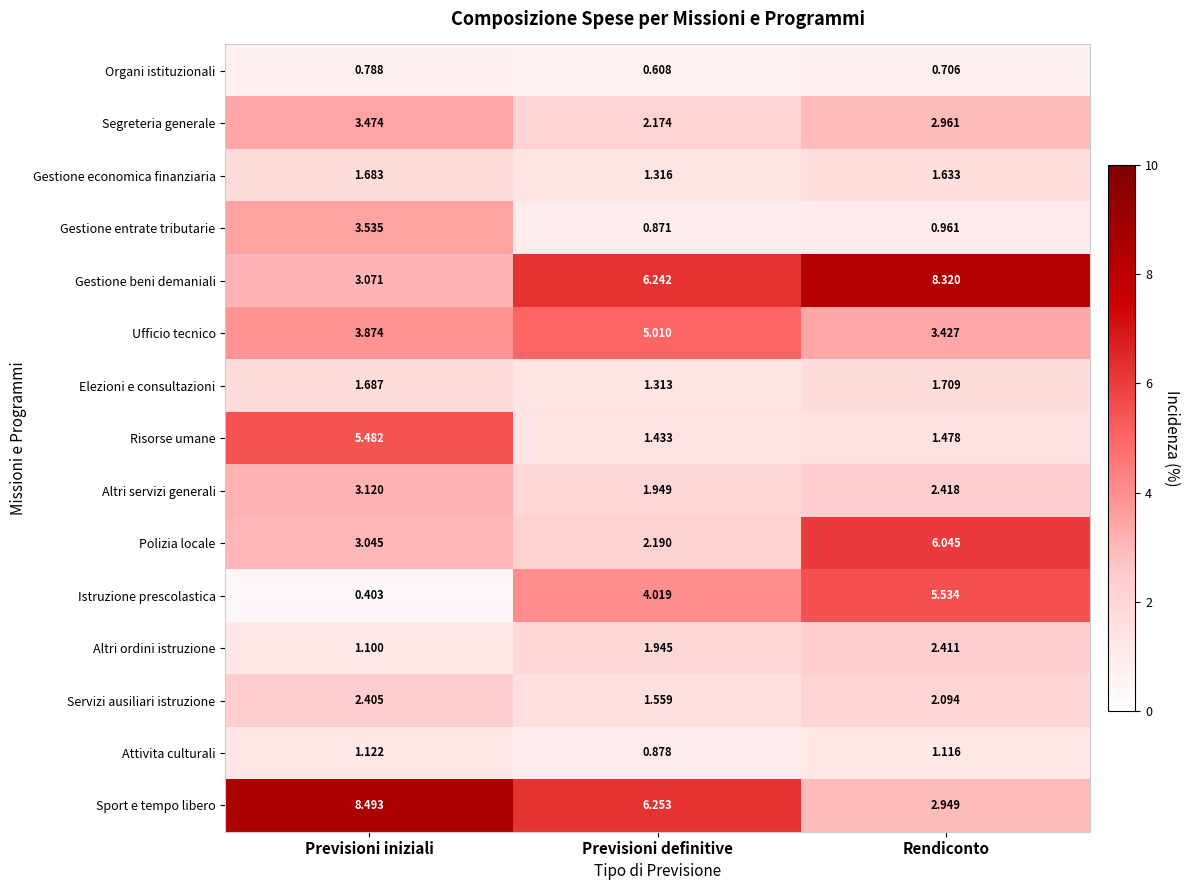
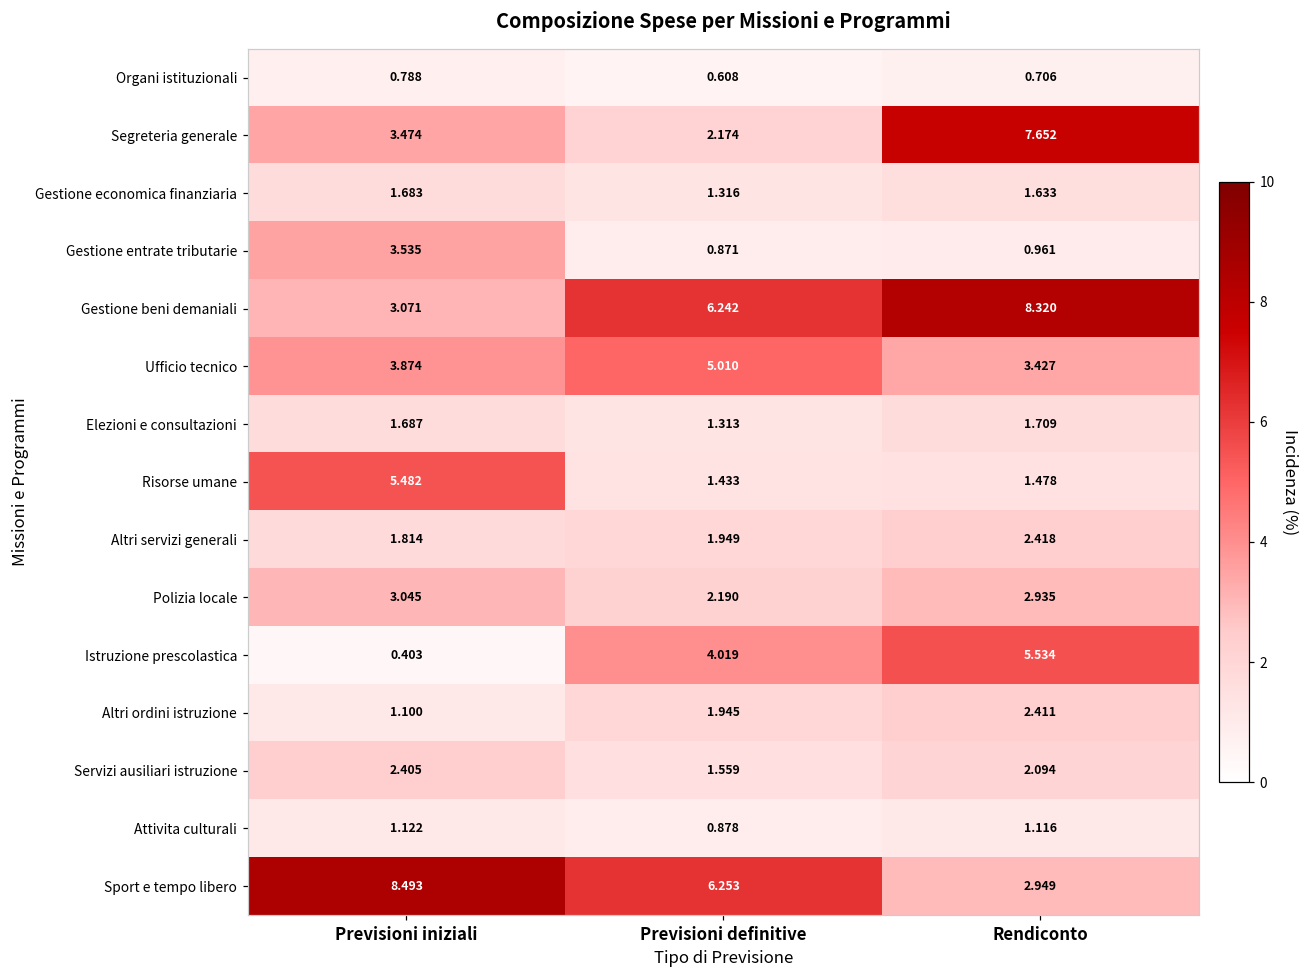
Segreteria generale, Rendiconto: 2.961 -> 7.652
Altri servizi generali, Previsioni iniziali: 3.120 -> 1.814
Polizia locale, Rendiconto: 6.045 -> 2.935
